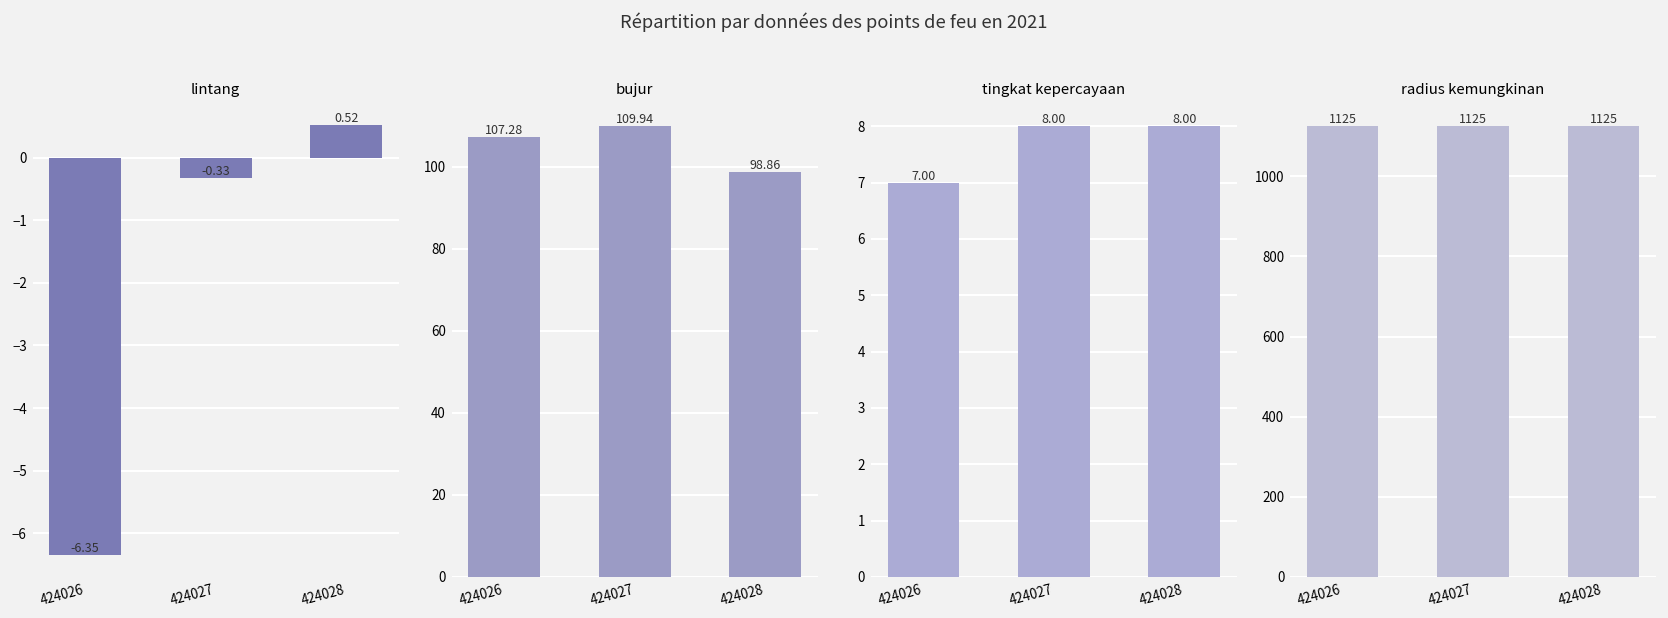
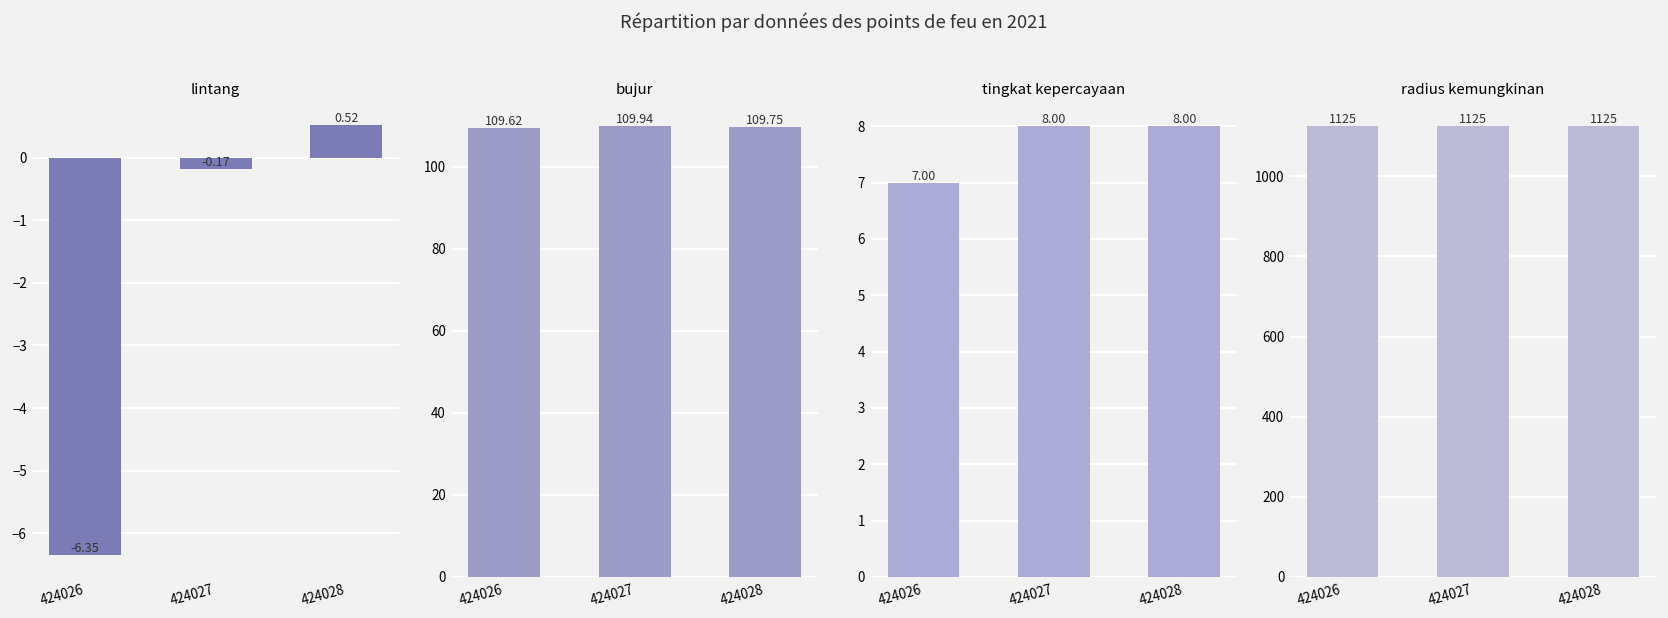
lintang, 424027: -0.33 -> -0.17
bujur, 424026: 107.28 -> 109.62
bujur, 424028: 98.86 -> 109.75
